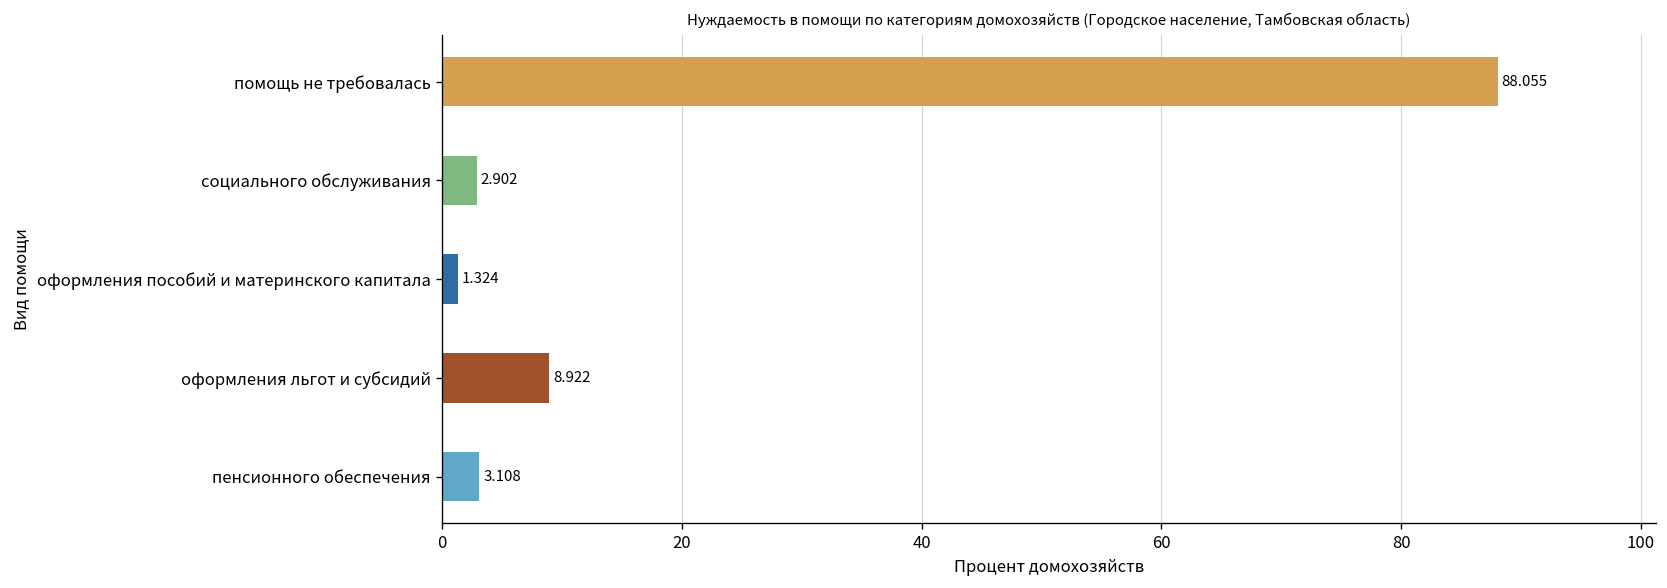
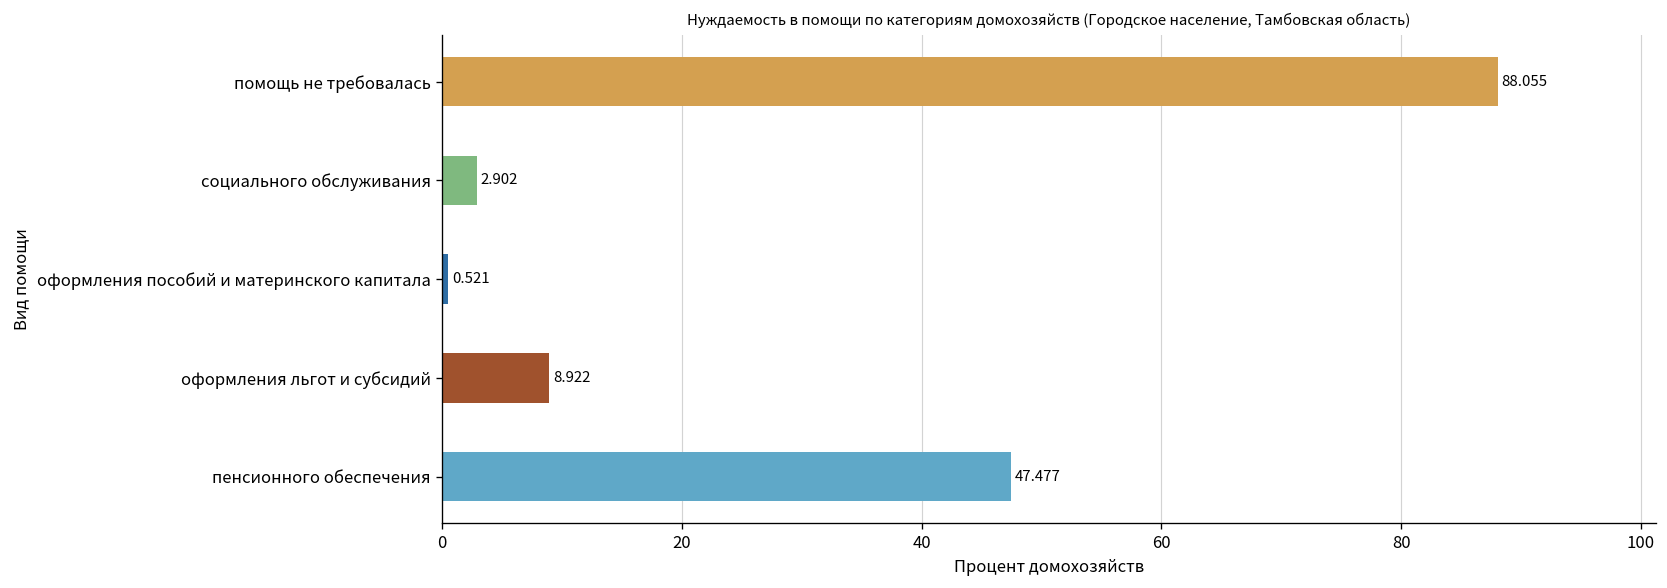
оформления пособий и материнского капитала: 1.324 -> 0.521
пенсионного обеспечения: 3.108 -> 47.477
